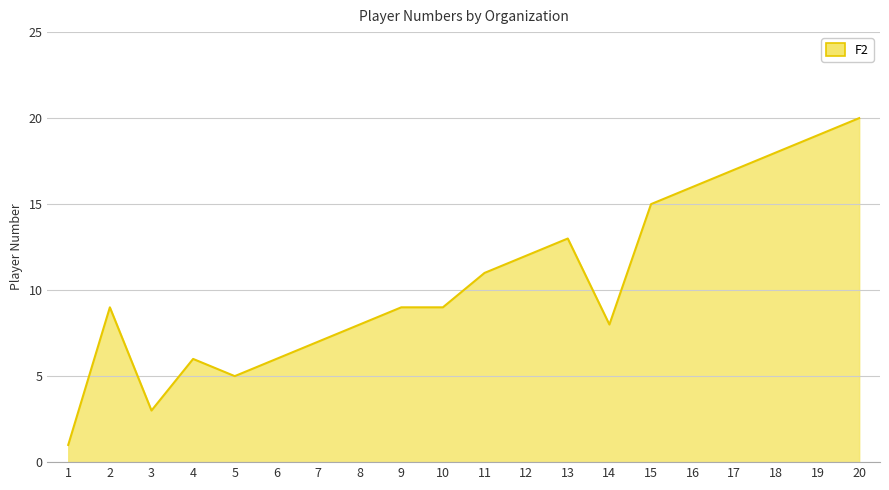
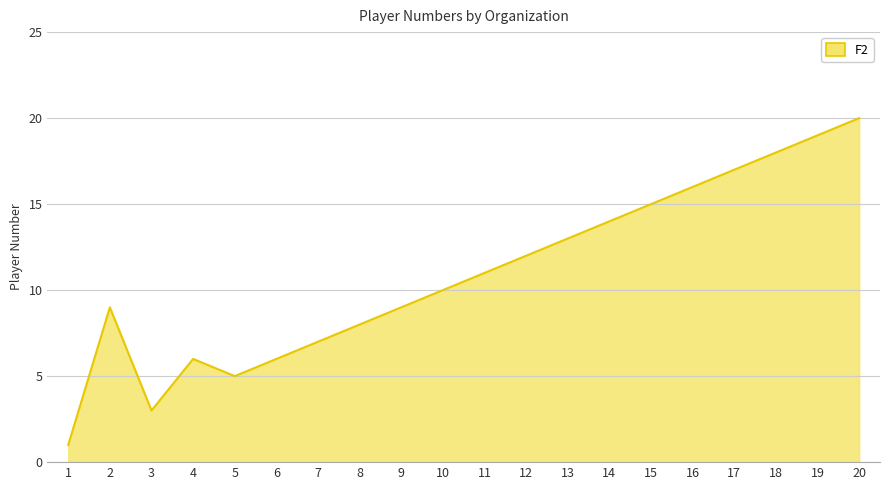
10: 9 -> 10
14: 8 -> 14
